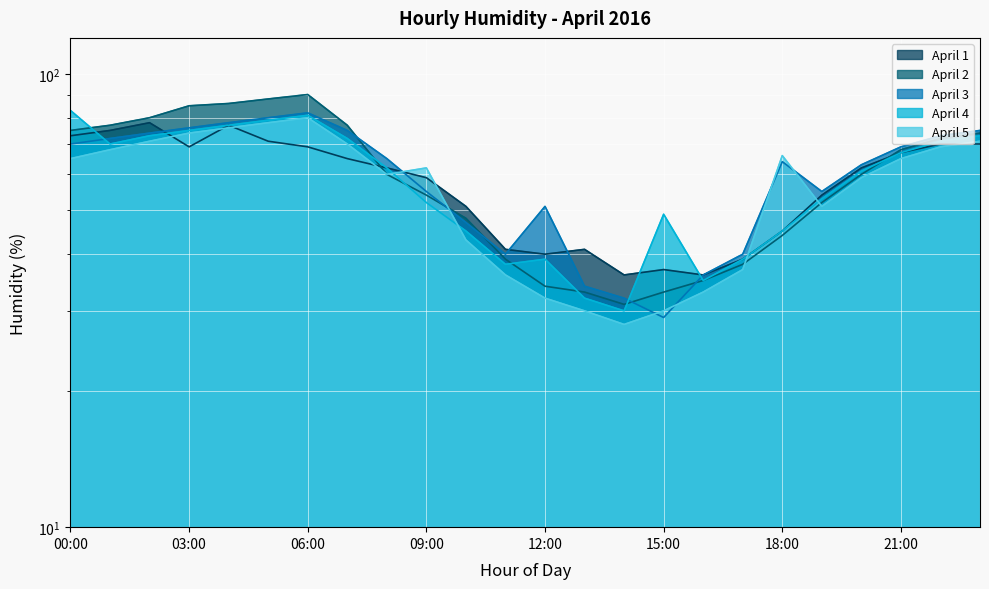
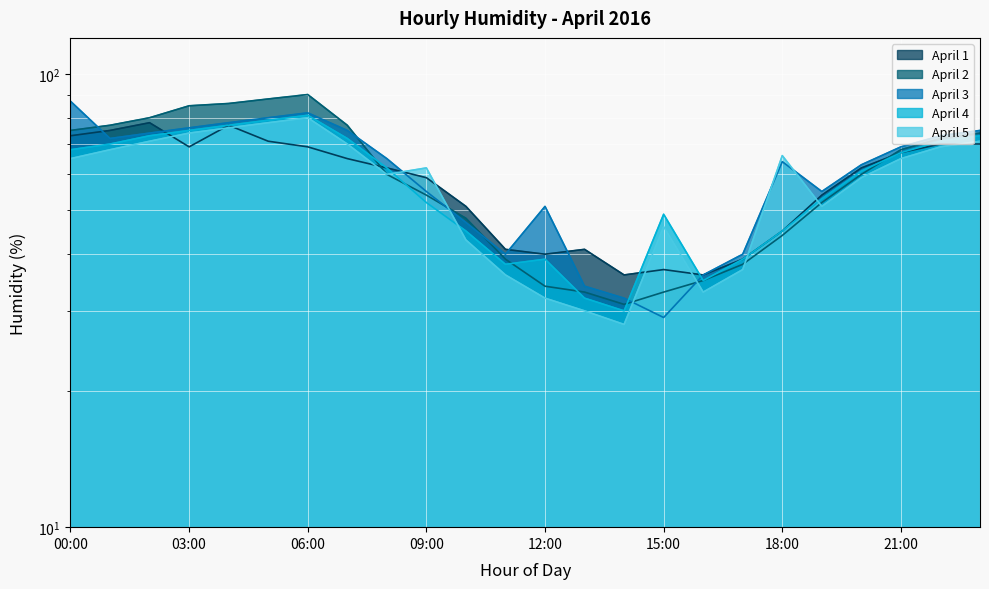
April 3, 00:00: 70 -> 87
April 4, 00:00: 83 -> 68
April 5, 15:00: 30 -> 46
